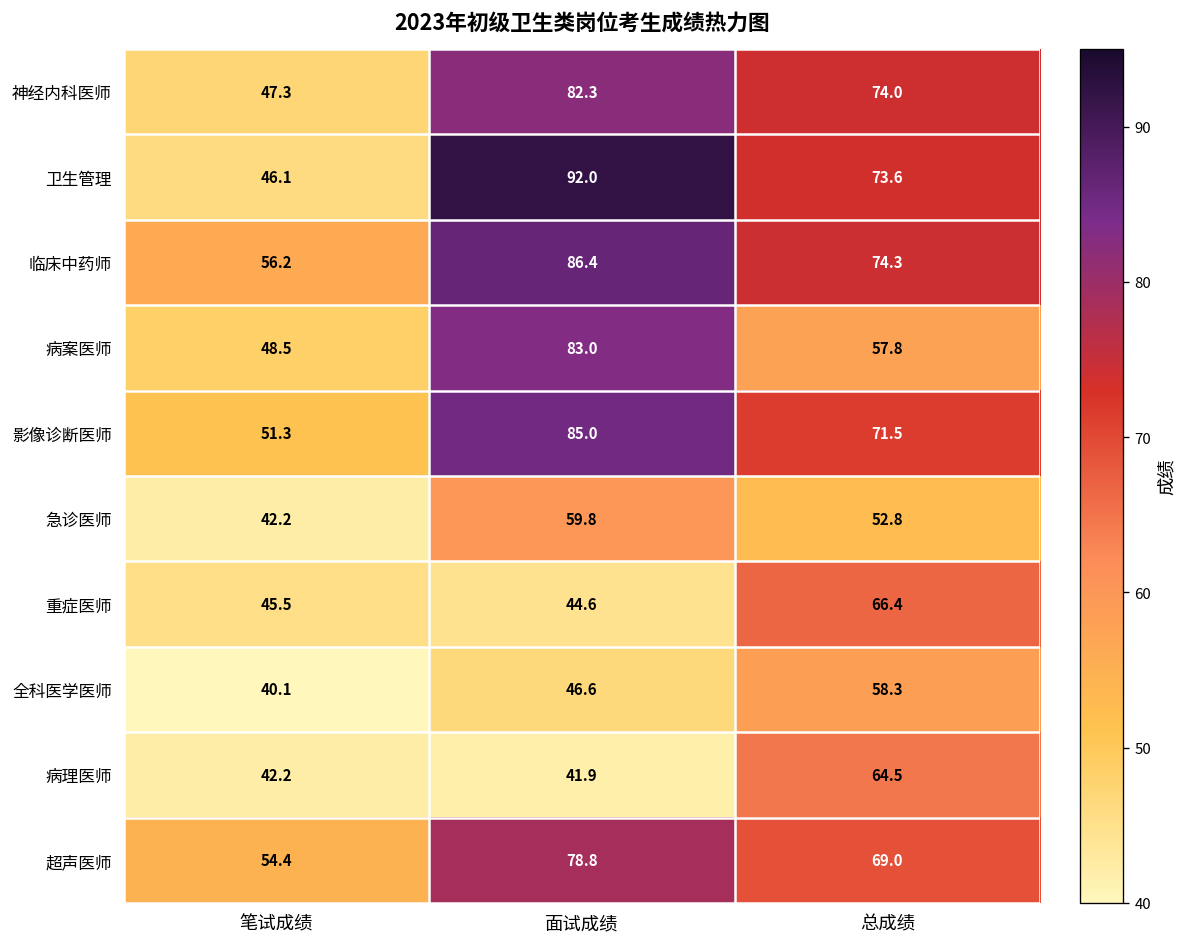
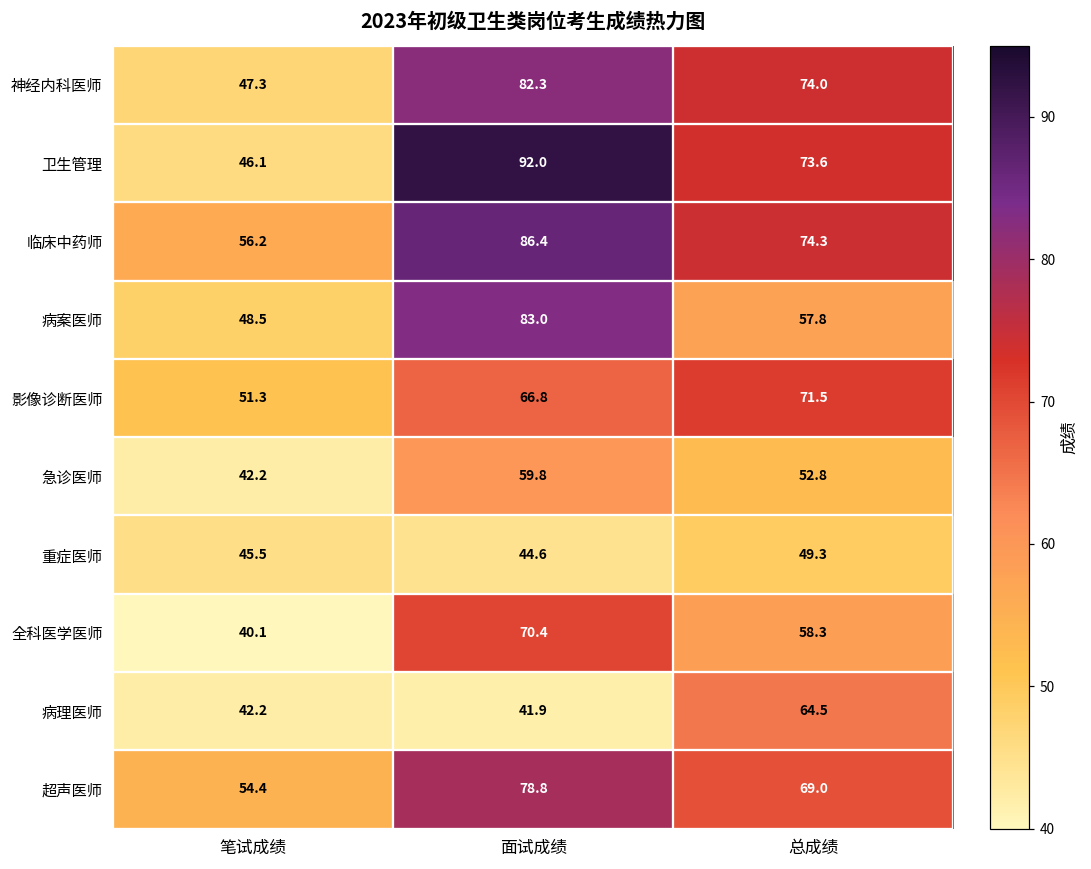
影像诊断医师, 面试成绩: 85.0 -> 66.8
重症医师, 总成绩: 66.4 -> 49.3
全科医学医师, 面试成绩: 46.6 -> 70.4
